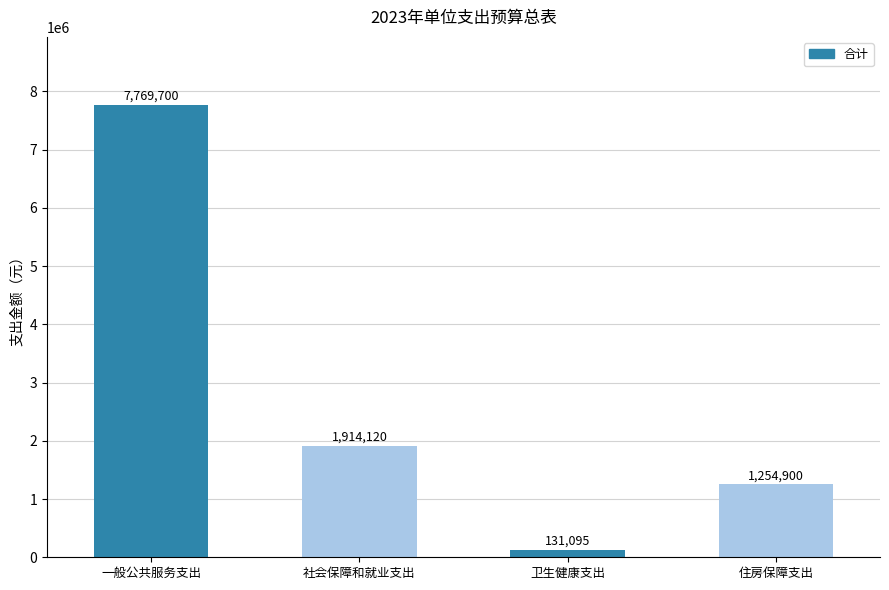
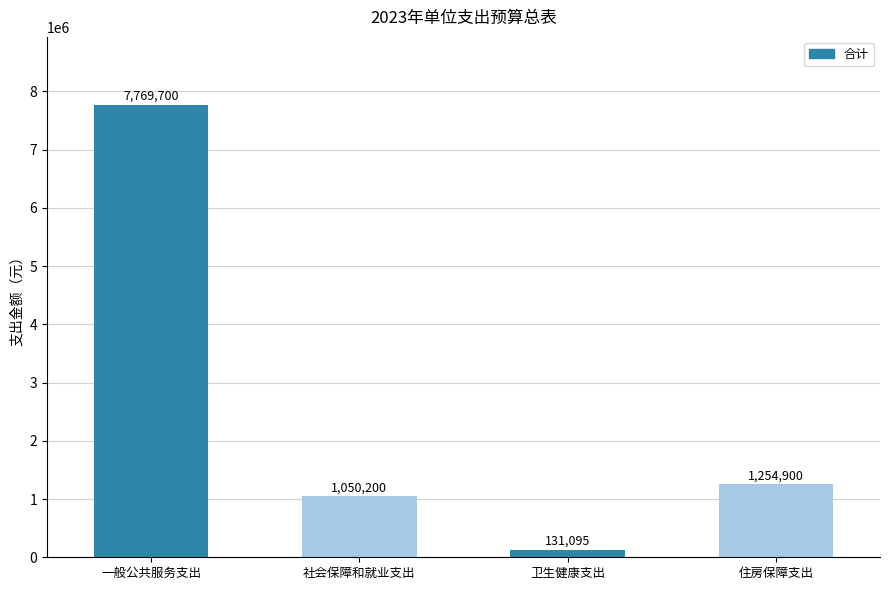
社会保障和就业支出: 1,914,120 -> 1,050,200
